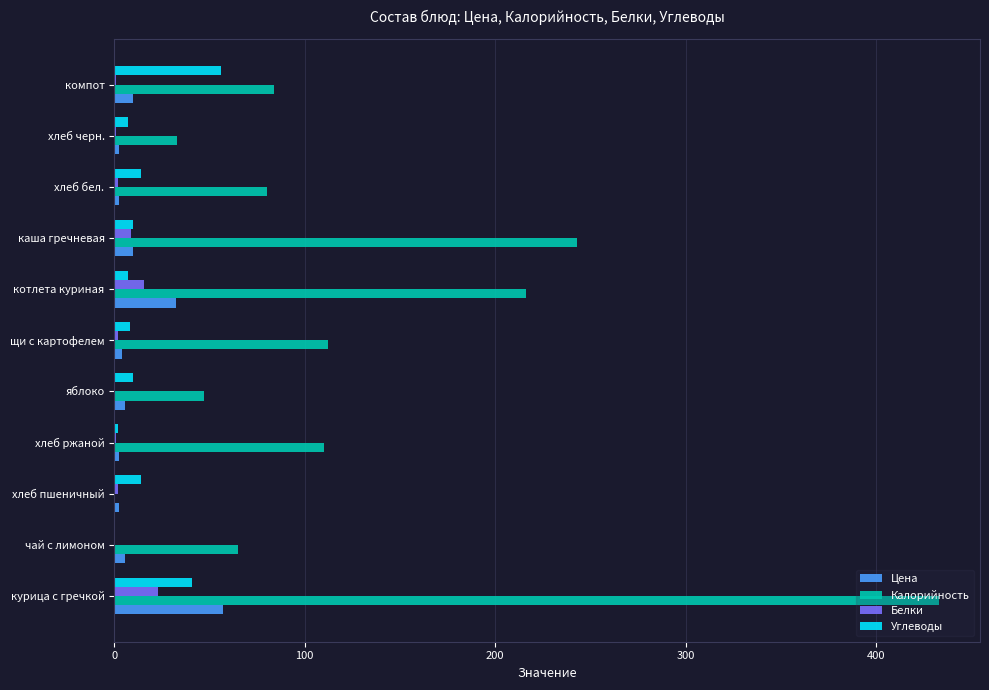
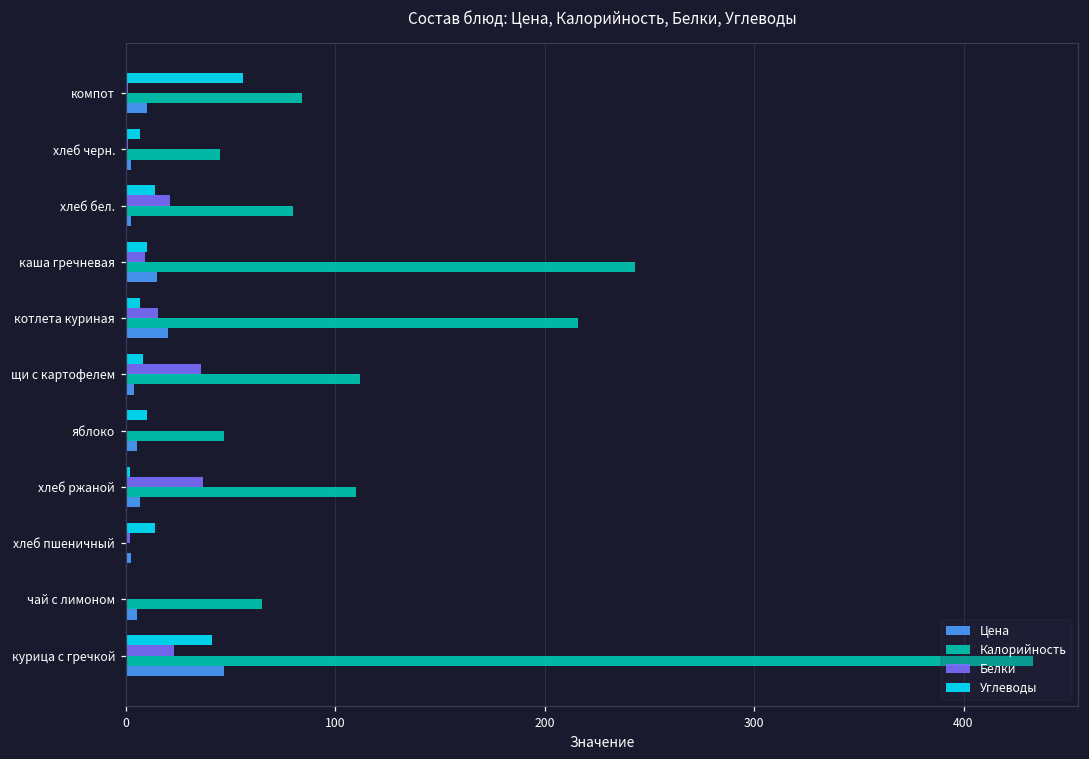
Калорийность, хлеб черн.: 33 -> 45
Белки, хлеб бел.: 2 -> 21
Цена, каша гречневая: 10 -> 15
Цена, котлета куриная: 33 -> 20
Белки, щи с картофелем: 2 -> 36
Белки, хлеб ржаной: 1 -> 37
Цена, хлеб ржаной: 3 -> 7
Цена, курица с гречкой: 57 -> 47
